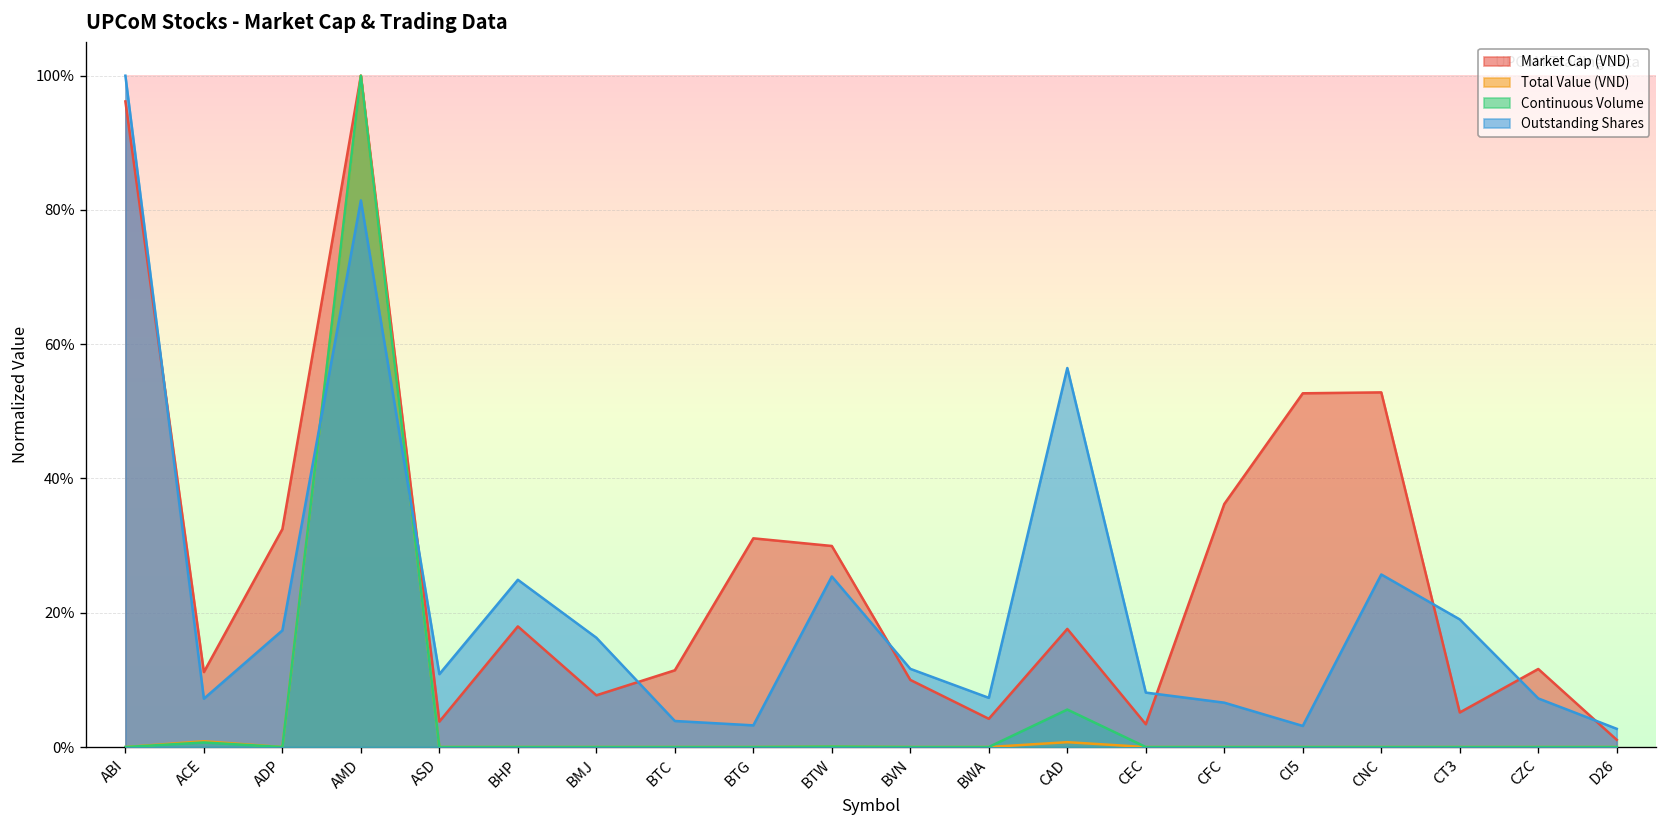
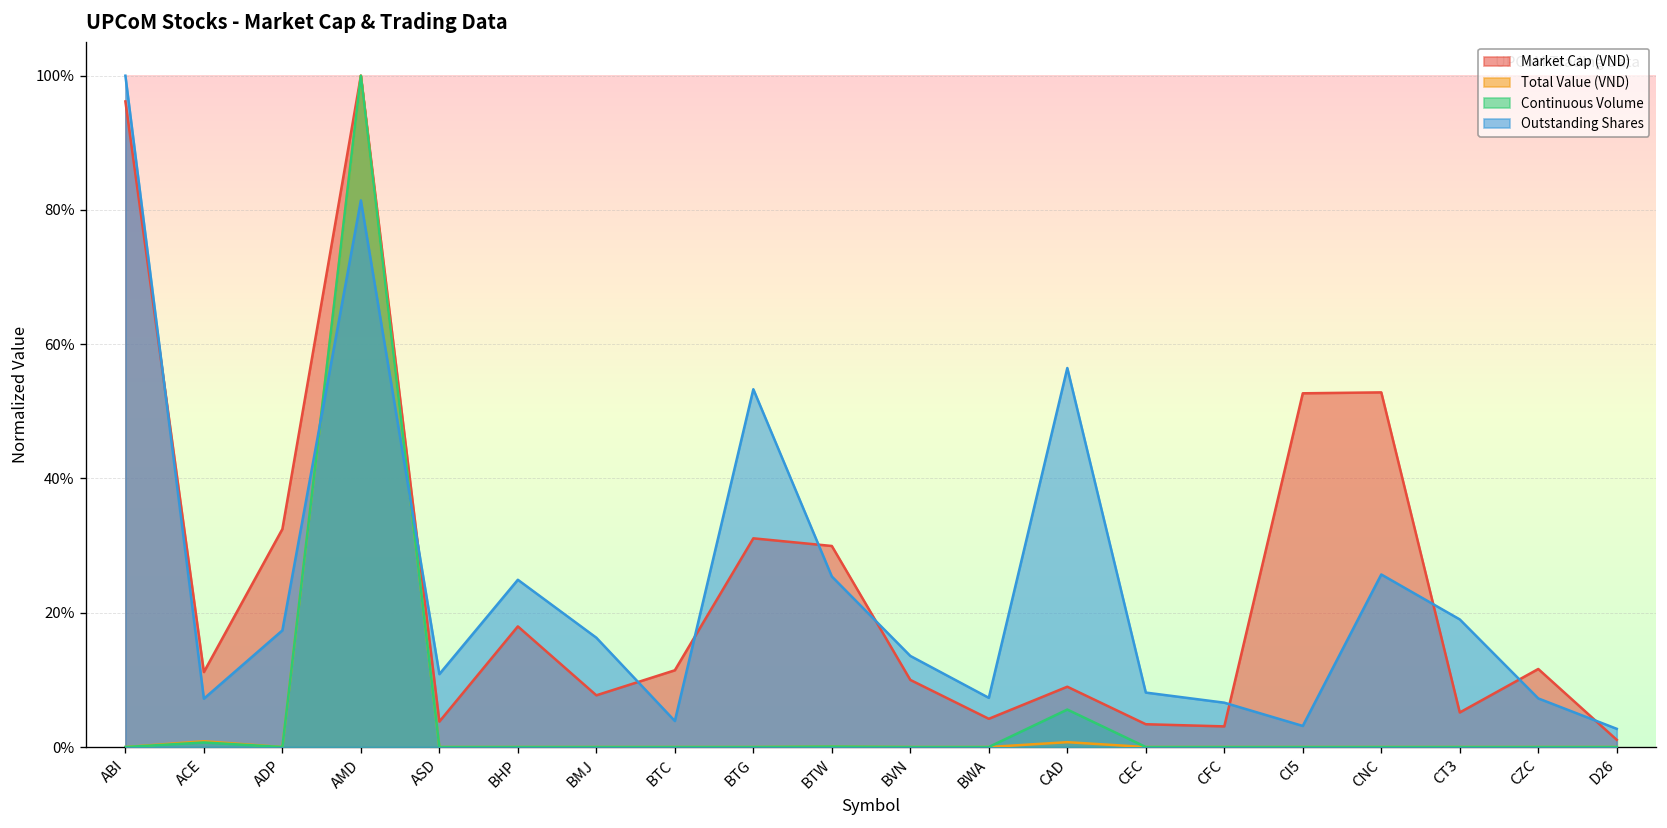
Outstanding Shares, BTG: 3% -> 53%
Outstanding Shares, BVN: 12% -> 14%
Market Cap (VND), CAD: 18% -> 9%
Market Cap (VND), CFC: 36% -> 3%
